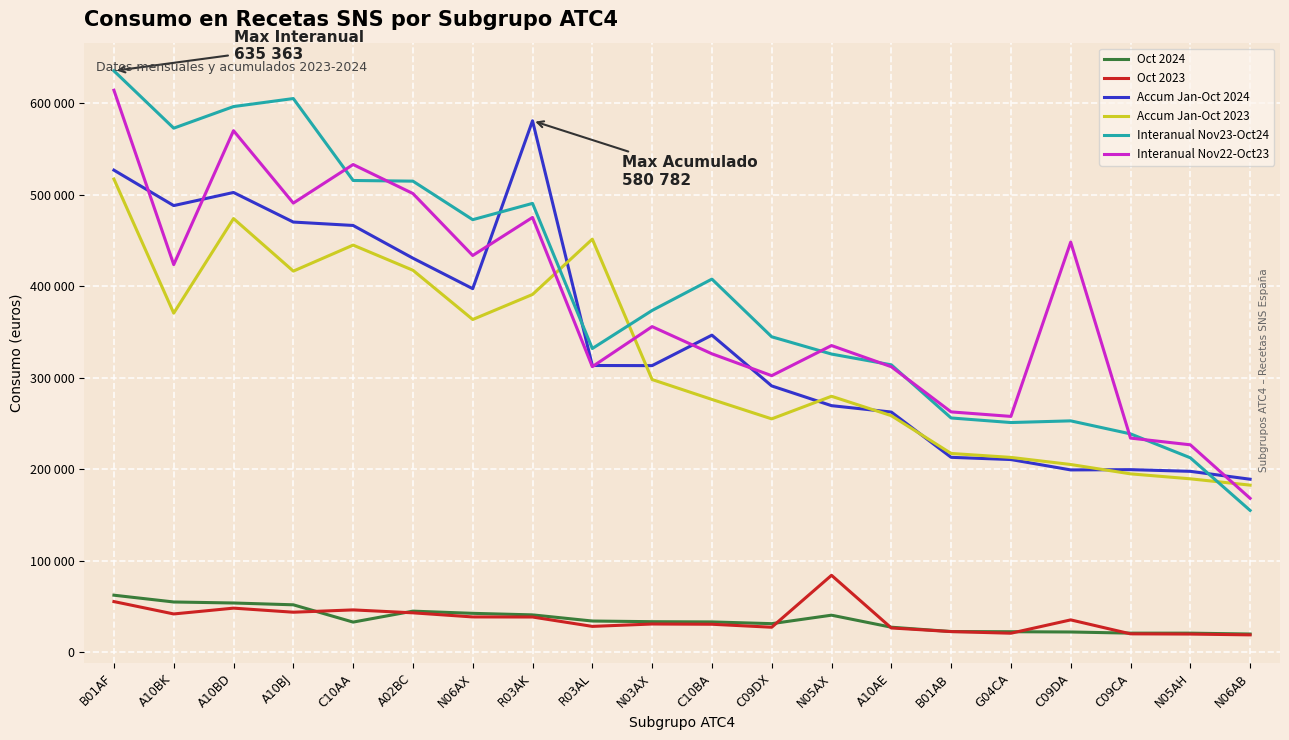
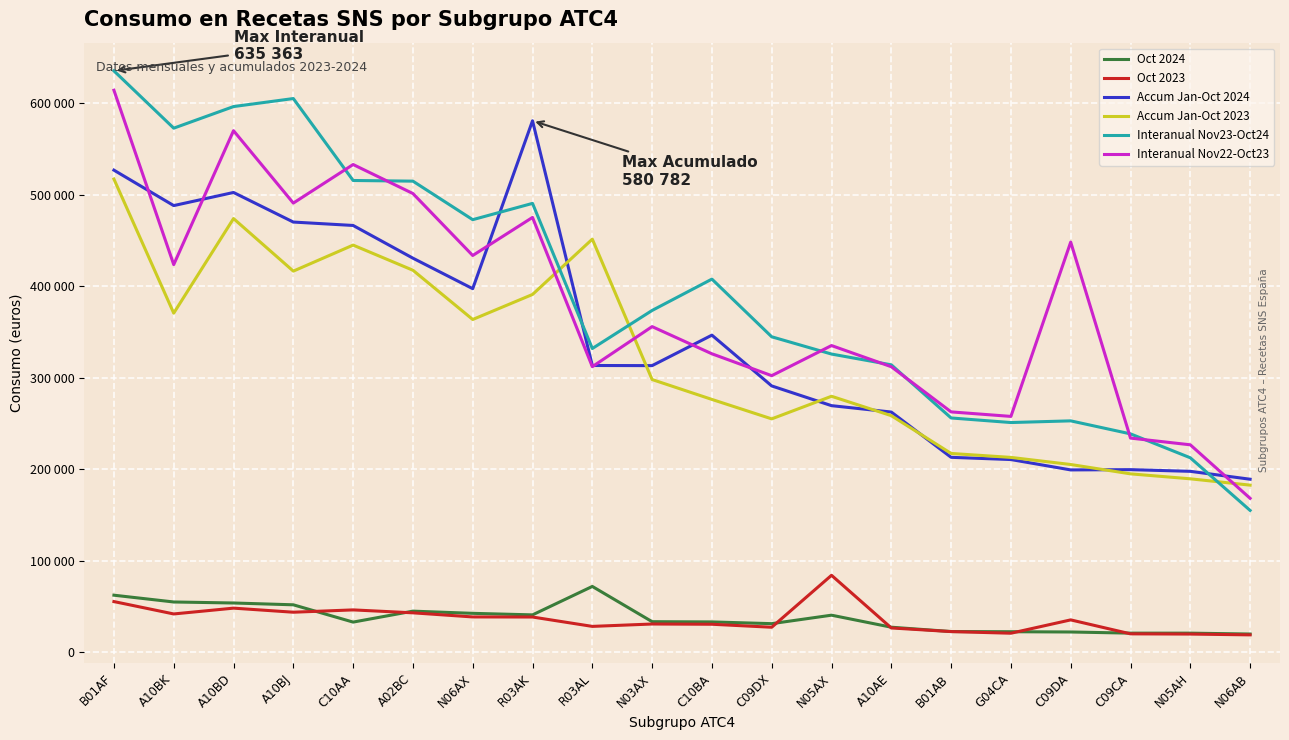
Oct 2024, R03AL: 30000 -> 70000
